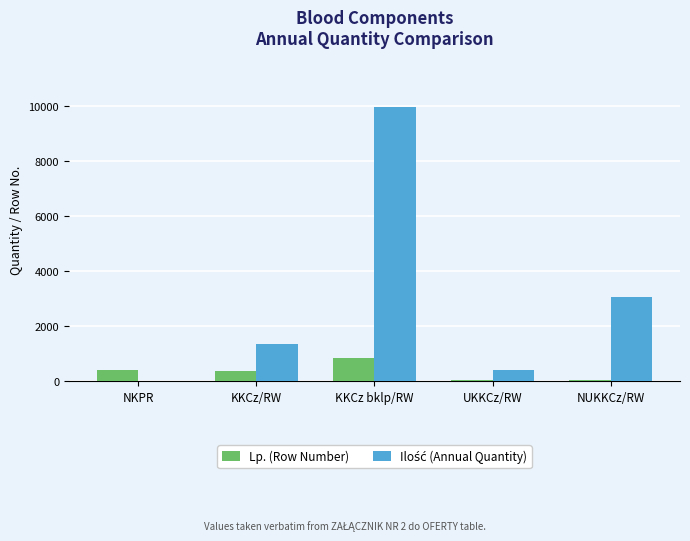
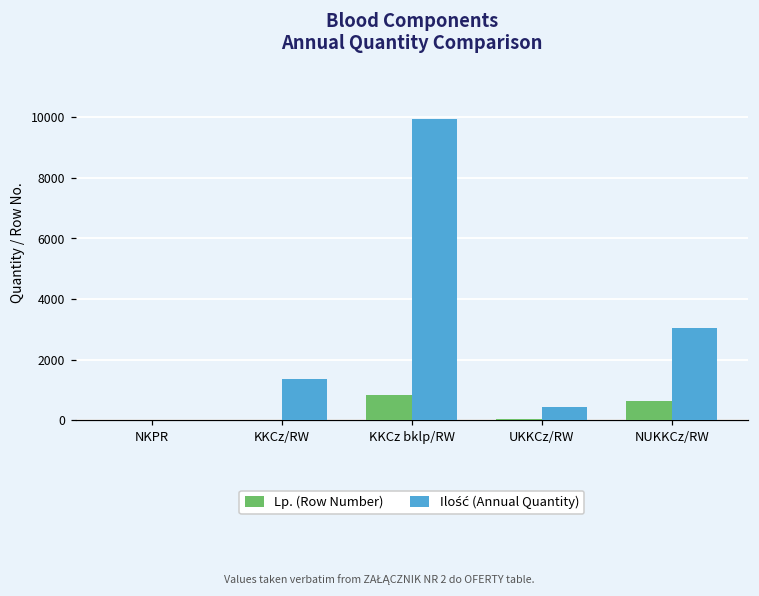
Lp. (Row Number), NKPR: 400 -> 0
Lp. (Row Number), KKCz/RW: 400 -> 0
Lp. (Row Number), NUKKCz/RW: 0 -> 600
